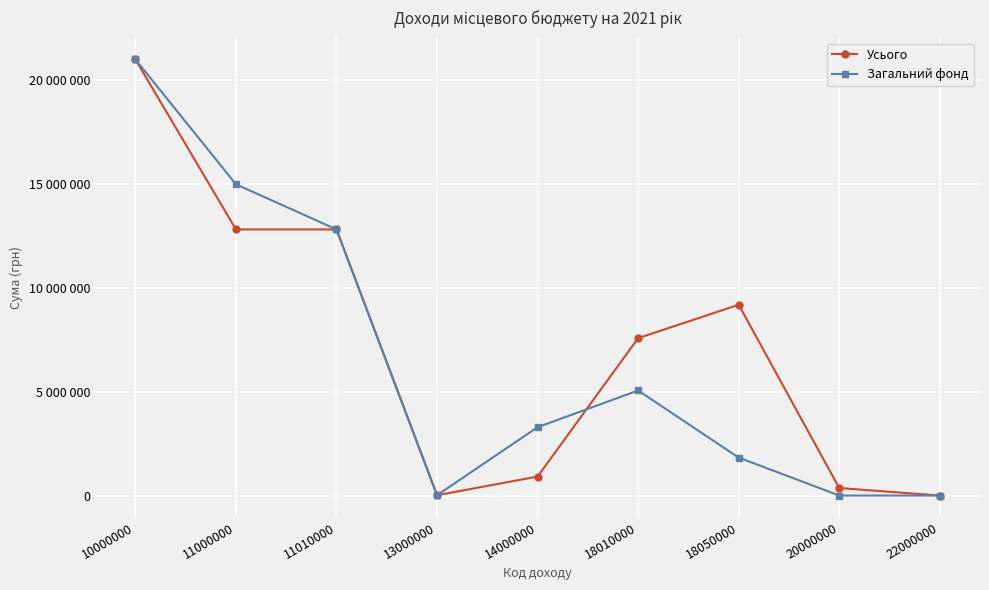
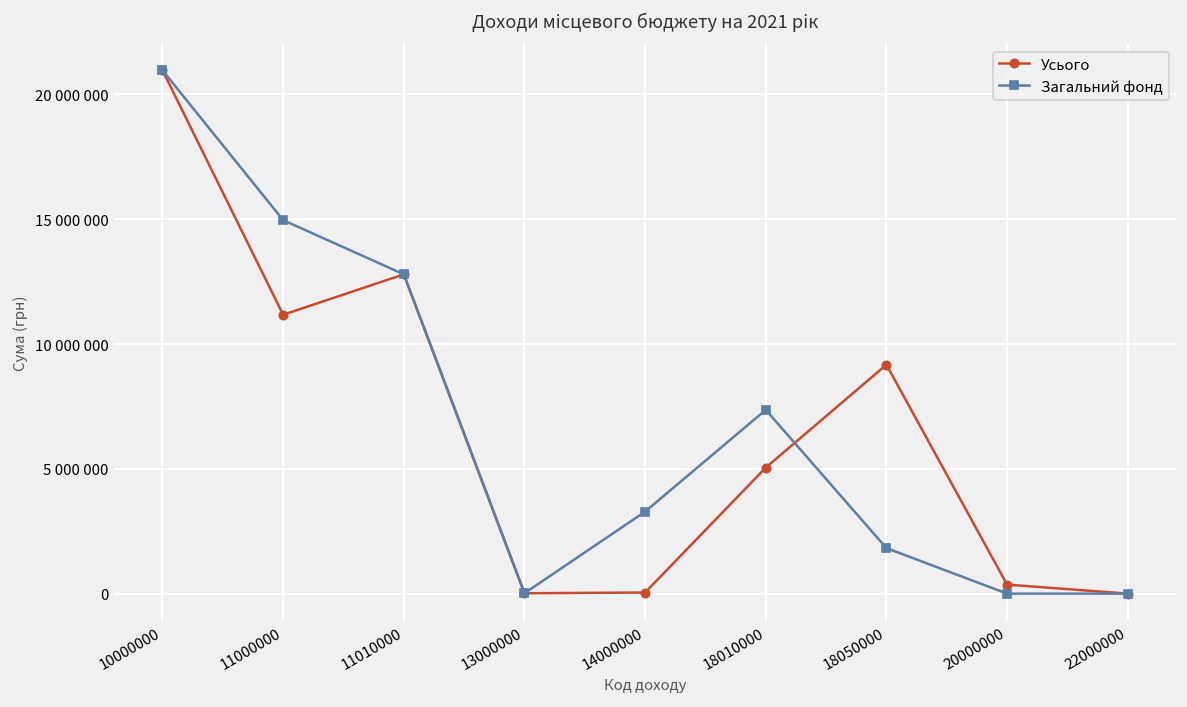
Усього, 11000000: 12800000 -> 11200000
Усього, 14000000: 900000 -> 100000
Усього, 18010000: 7600000 -> 5100000
Загальний фонд, 18010000: 5100000 -> 7400000
